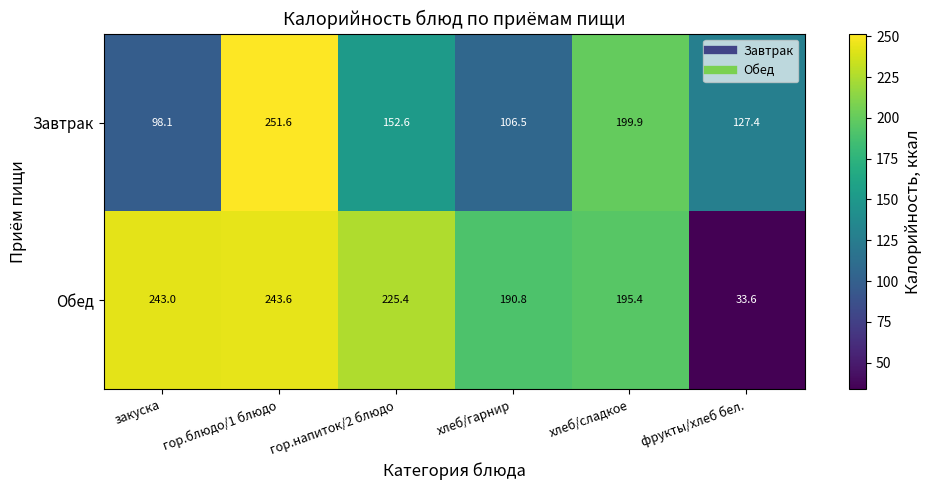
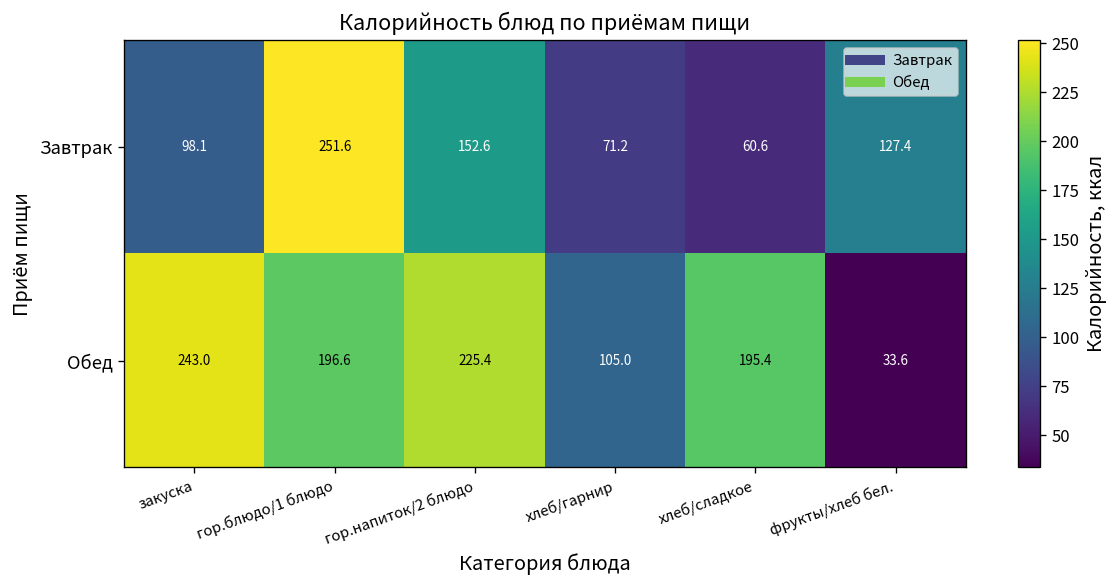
Завтрак, хлеб/гарнир: 106.5 -> 71.2
Завтрак, хлеб/сладкое: 199.9 -> 60.6
Обед, гор.блюдо/1 блюдо: 243.6 -> 196.6
Обед, хлеб/гарнир: 190.8 -> 105.0
